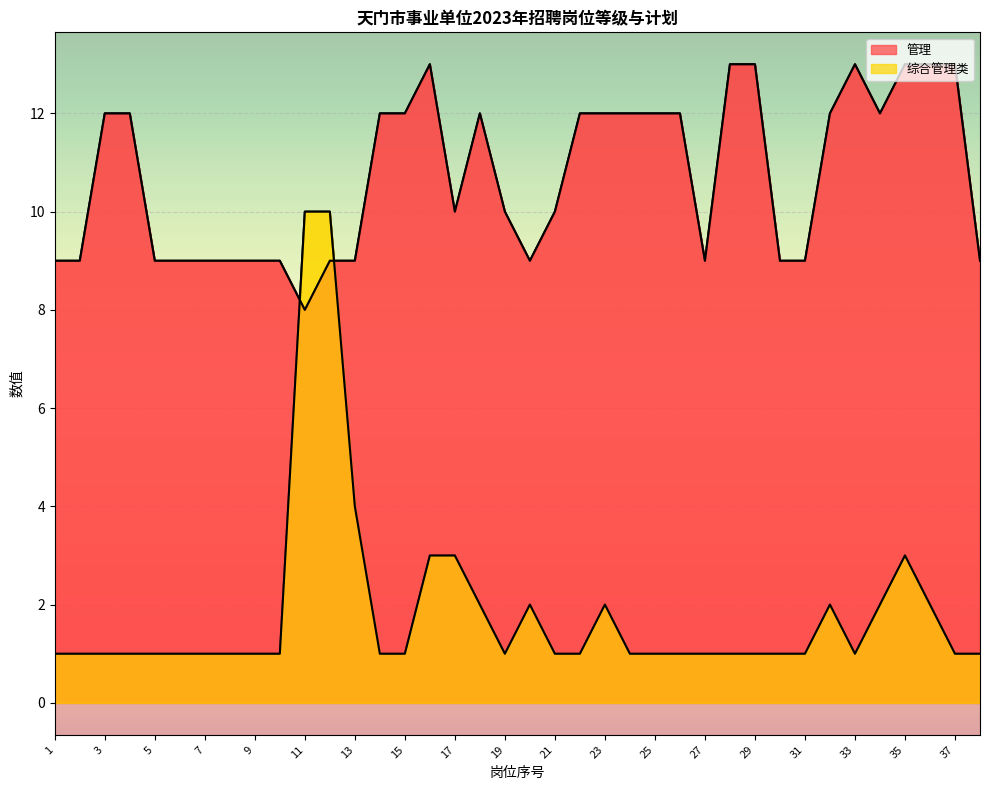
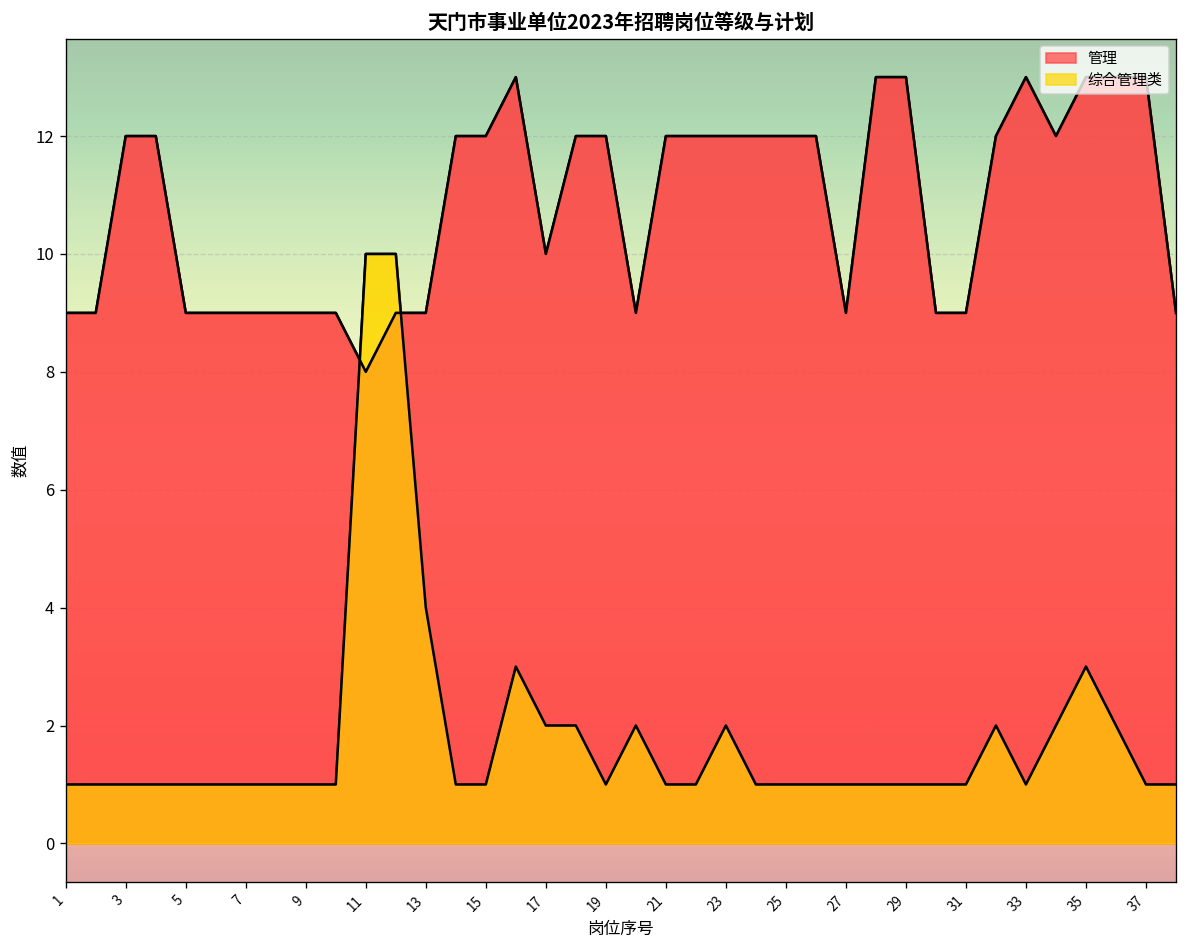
综合管理类, 17: 3 -> 2
管理, 19: 10 -> 12
管理, 21: 10 -> 12
